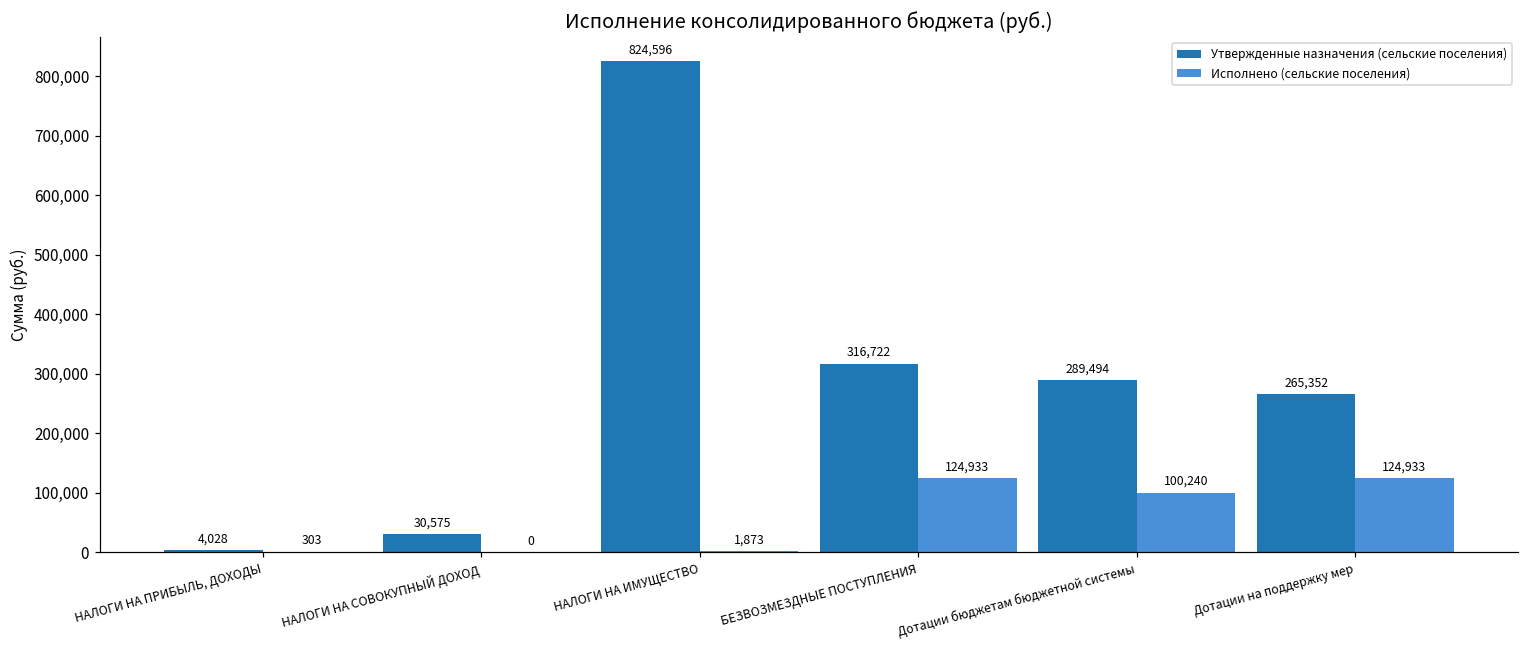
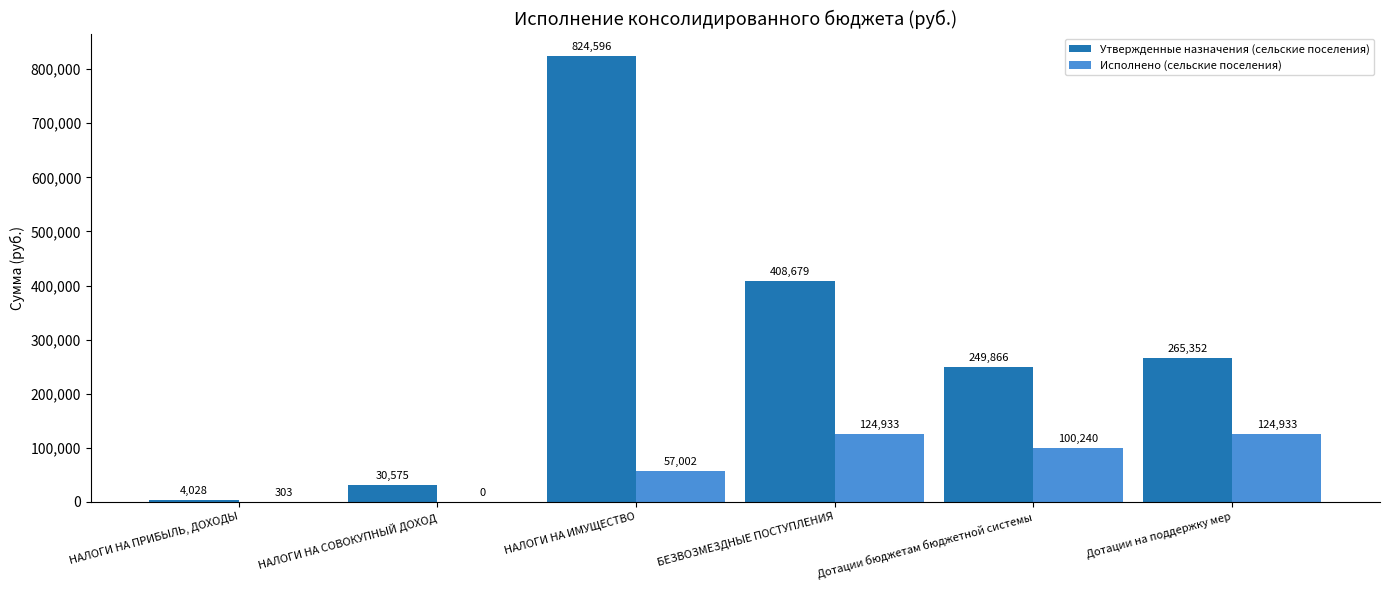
Исполнено (сельские поселения), НАЛОГИ НА ИМУЩЕСТВО: 1,873 -> 57,002
Утвержденные назначения (сельские поселения), БЕЗВОЗМЕЗДНЫЕ ПОСТУПЛЕНИЯ: 316,722 -> 408,679
Утвержденные назначения (сельские поселения), Дотации бюджетам бюджетной системы: 289,494 -> 249,866
